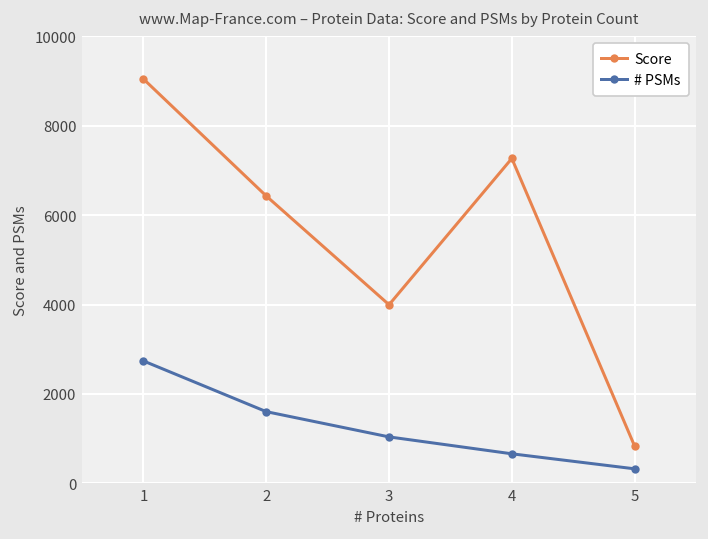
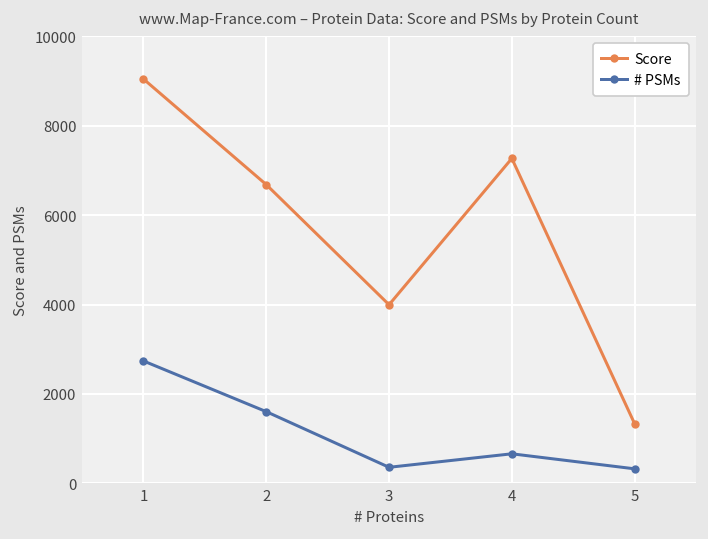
Score, 2: 6400 -> 6700
# PSMs, 3: 1000 -> 400
Score, 5: 800 -> 1300
